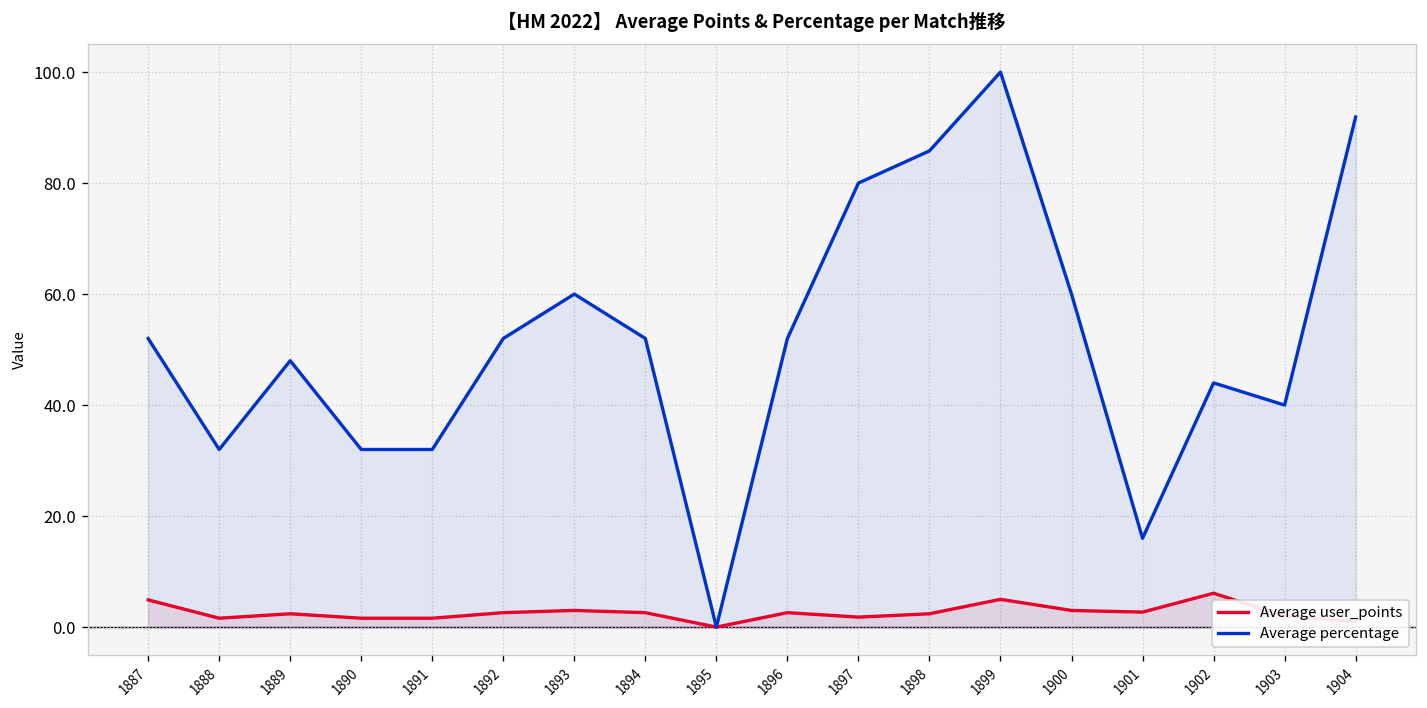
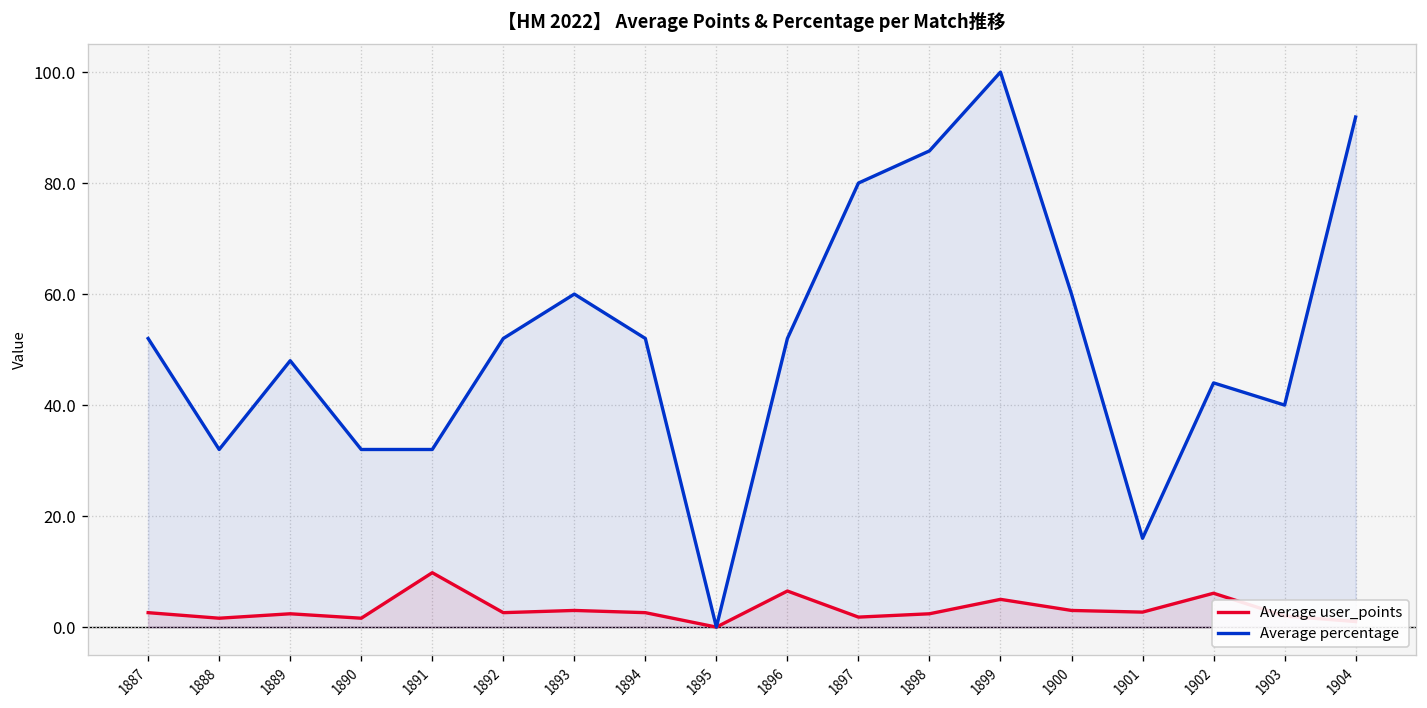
Average user_points, 1887: 5 -> 3
Average user_points, 1891: 2 -> 10
Average user_points, 1896: 3 -> 7
